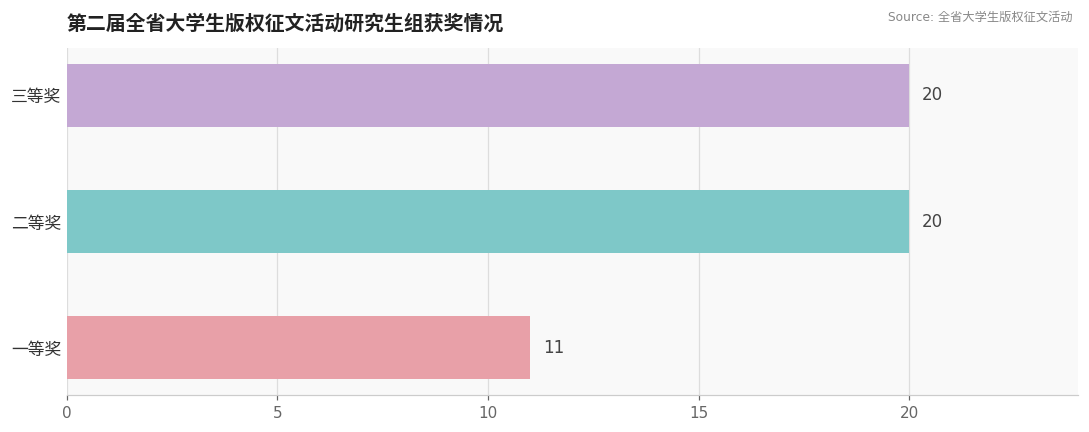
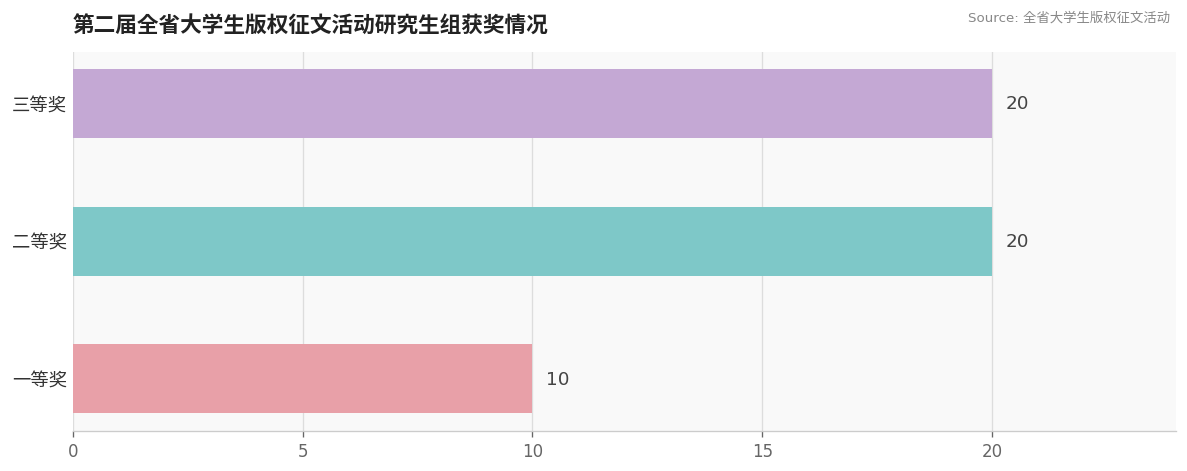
一等奖: 11 -> 10
